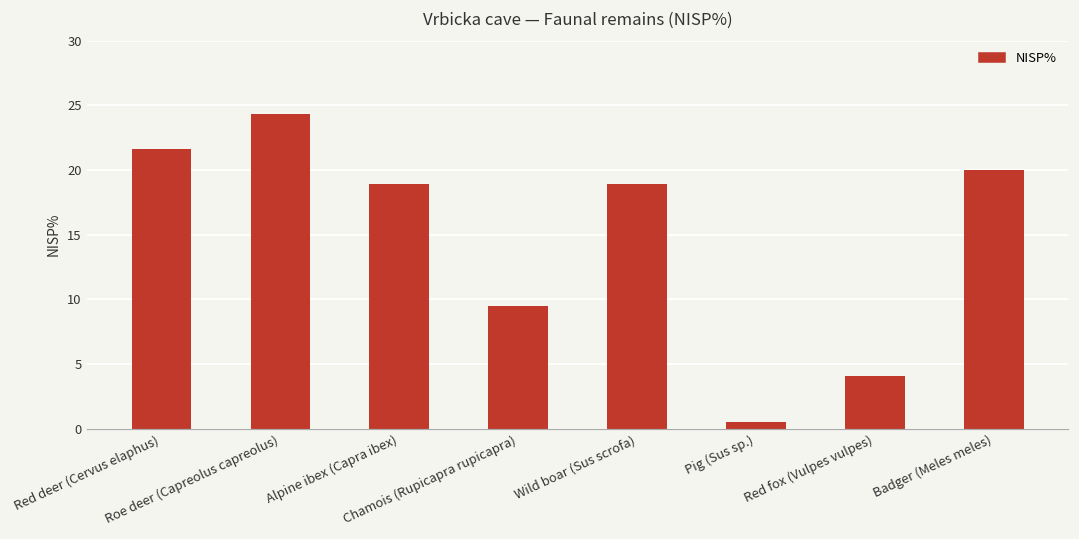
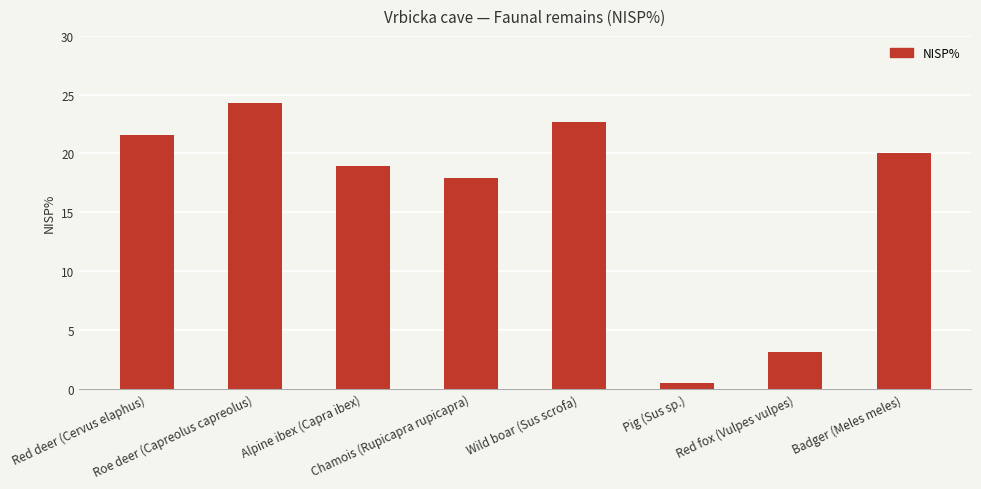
Chamois (Rupicapra rupicapra): 9.5 -> 17.9
Wild boar (Sus scrofa): 18.9 -> 22.7
Red fox (Vulpes vulpes): 4.1 -> 3.1
